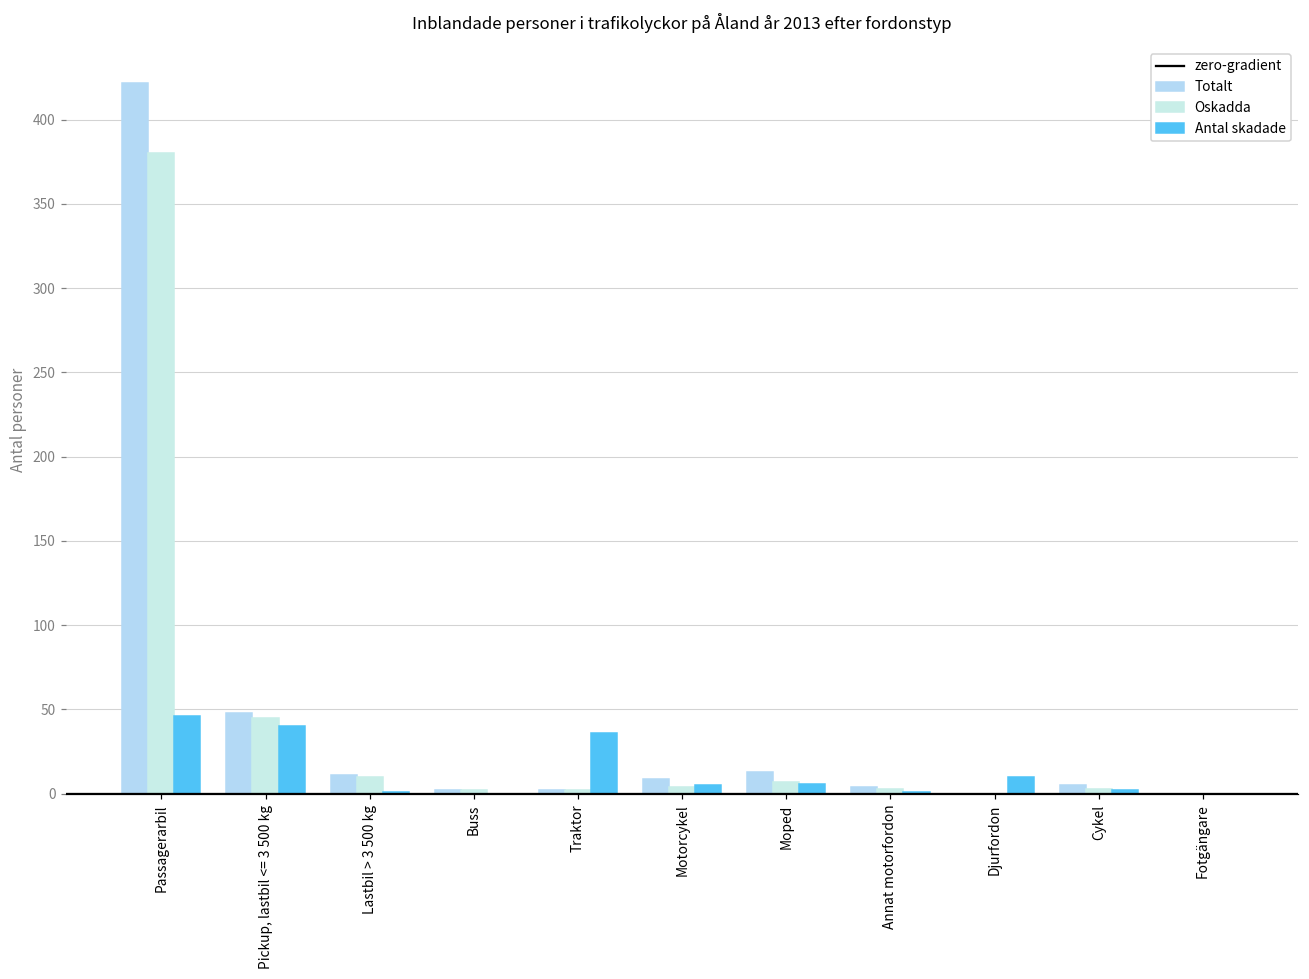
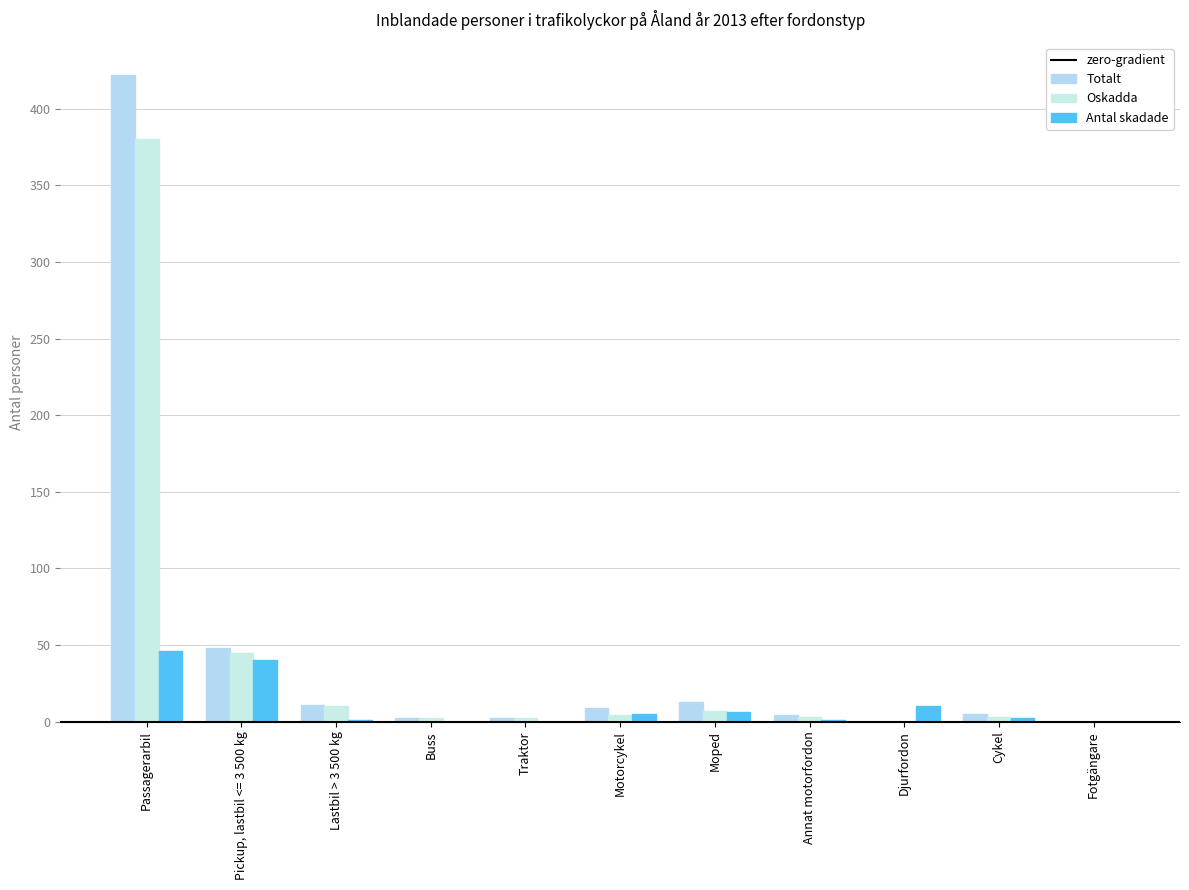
Antal skadade, Traktor: 36 -> 0
